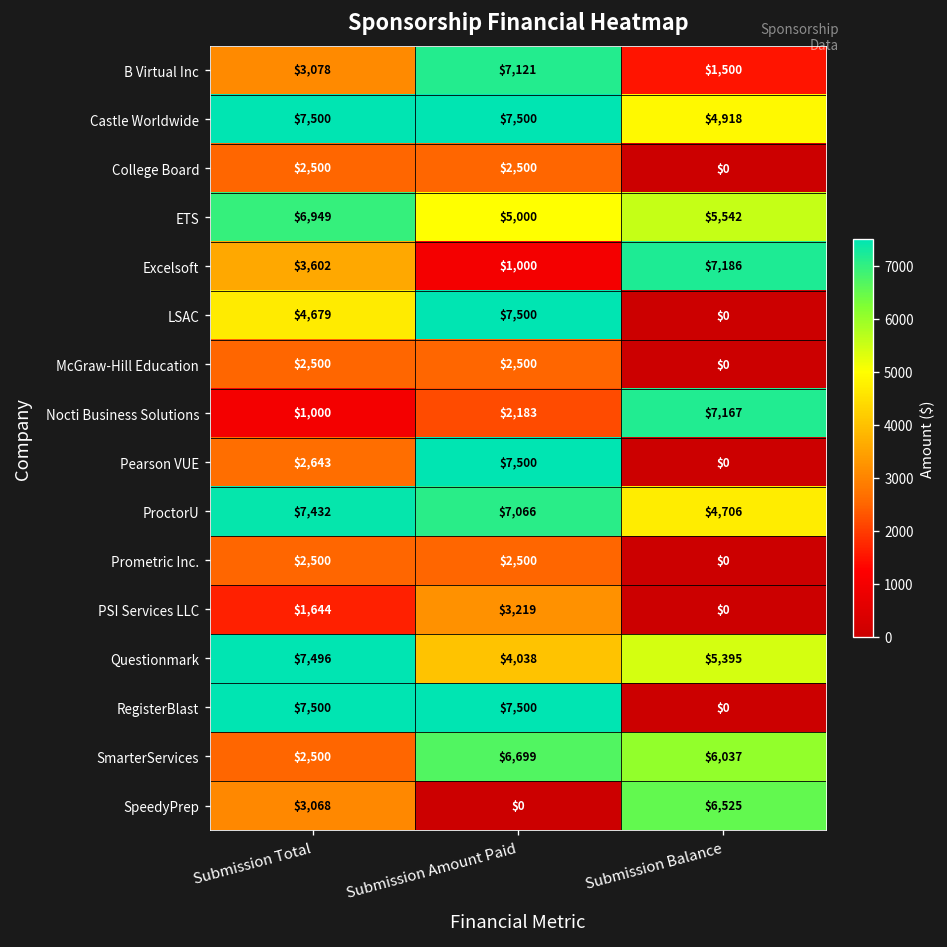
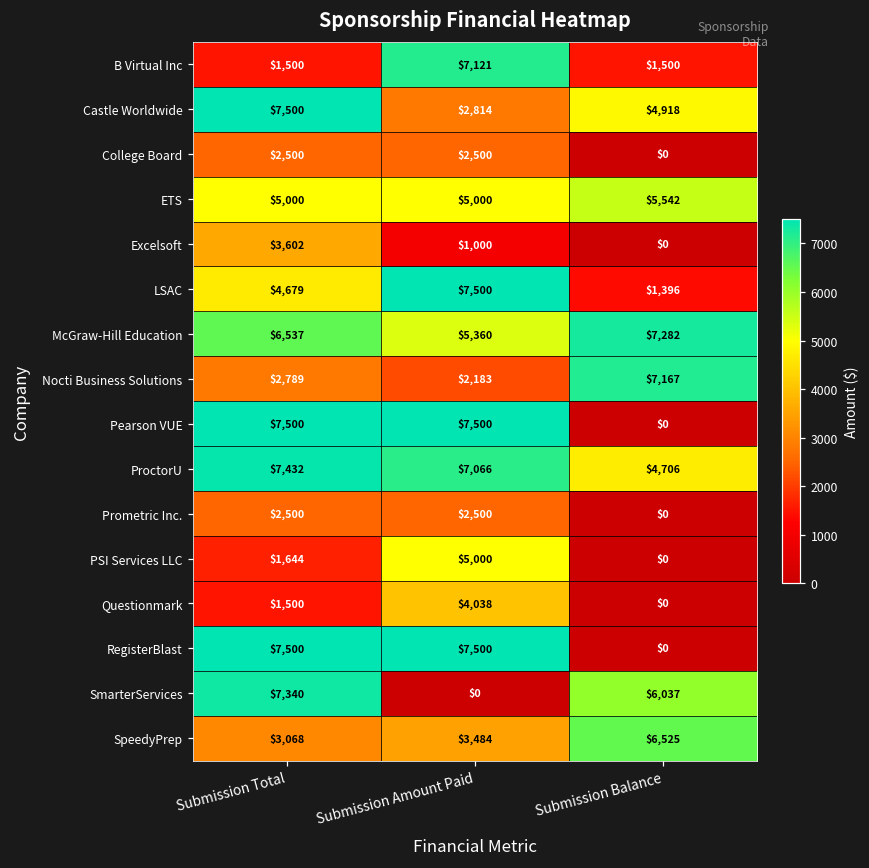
B Virtual Inc, Submission Total: $3,078 -> $1,500
Castle Worldwide, Submission Amount Paid: $7,500 -> $2,814
ETS, Submission Total: $6,949 -> $5,000
Excelsoft, Submission Balance: $7,186 -> $0
LSAC, Submission Balance: $0 -> $1,396
McGraw-Hill Education, Submission Total: $2,500 -> $6,537
McGraw-Hill Education, Submission Amount Paid: $2,500 -> $5,360
McGraw-Hill Education, Submission Balance: $0 -> $7,282
Nocti Business Solutions, Submission Total: $1,000 -> $2,789
Pearson VUE, Submission Total: $2,643 -> $7,500
PSI Services LLC, Submission Amount Paid: $3,219 -> $5,000
Questionmark, Submission Total: $7,496 -> $1,500
Questionmark, Submission Balance: $5,395 -> $0
SmarterServices, Submission Total: $2,500 -> $7,340
SmarterServices, Submission Amount Paid: $6,699 -> $0
SpeedyPrep, Submission Amount Paid: $0 -> $3,484
